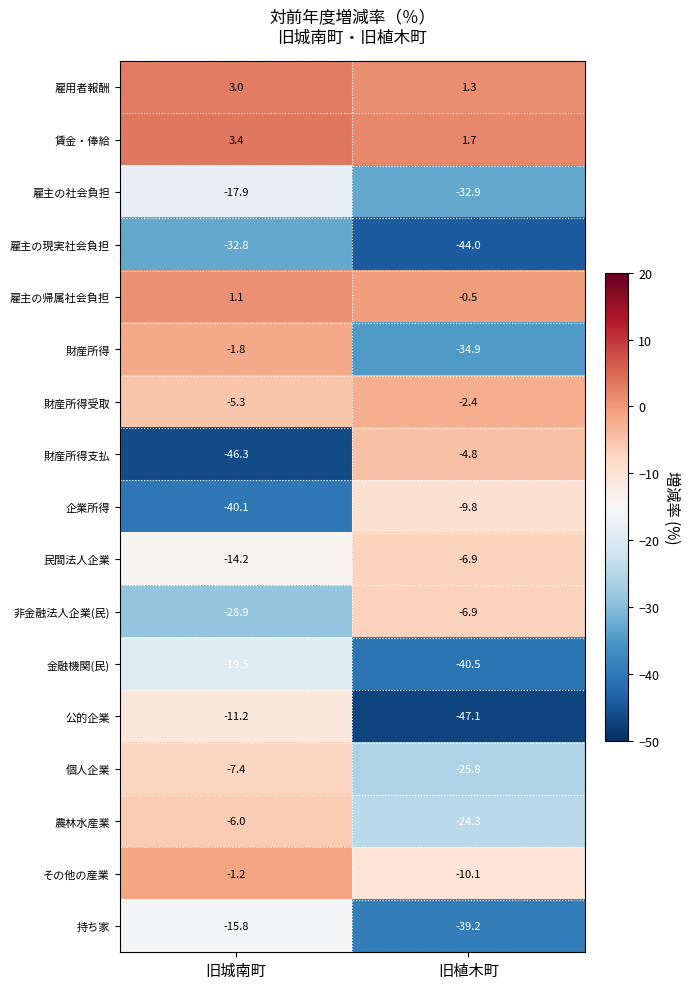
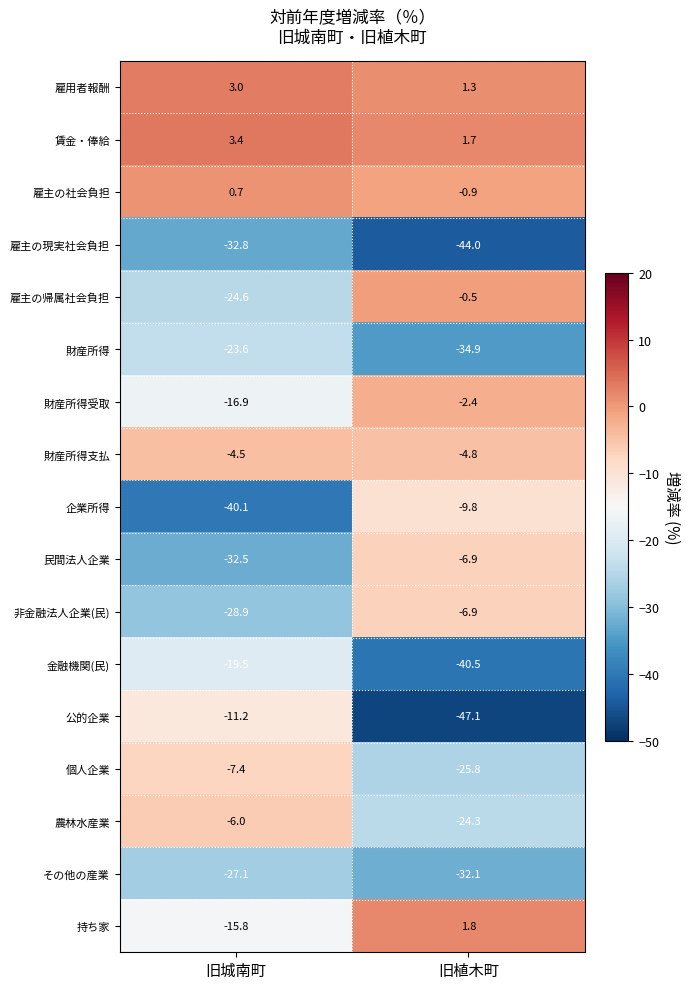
雇主の社会負担, 旧城南町: -17.9 -> 0.7
雇主の社会負担, 旧植木町: -32.9 -> -0.9
雇主の帰属社会負担, 旧城南町: 1.1 -> -24.6
財産所得, 旧城南町: -1.8 -> -23.6
財産所得受取, 旧城南町: -5.3 -> -16.9
財産所得支払, 旧城南町: -46.3 -> -4.5
民間法人企業, 旧城南町: -14.2 -> -32.5
その他の産業, 旧城南町: -1.2 -> -27.1
その他の産業, 旧植木町: -10.1 -> -32.1
持ち家, 旧植木町: -39.2 -> 1.8
